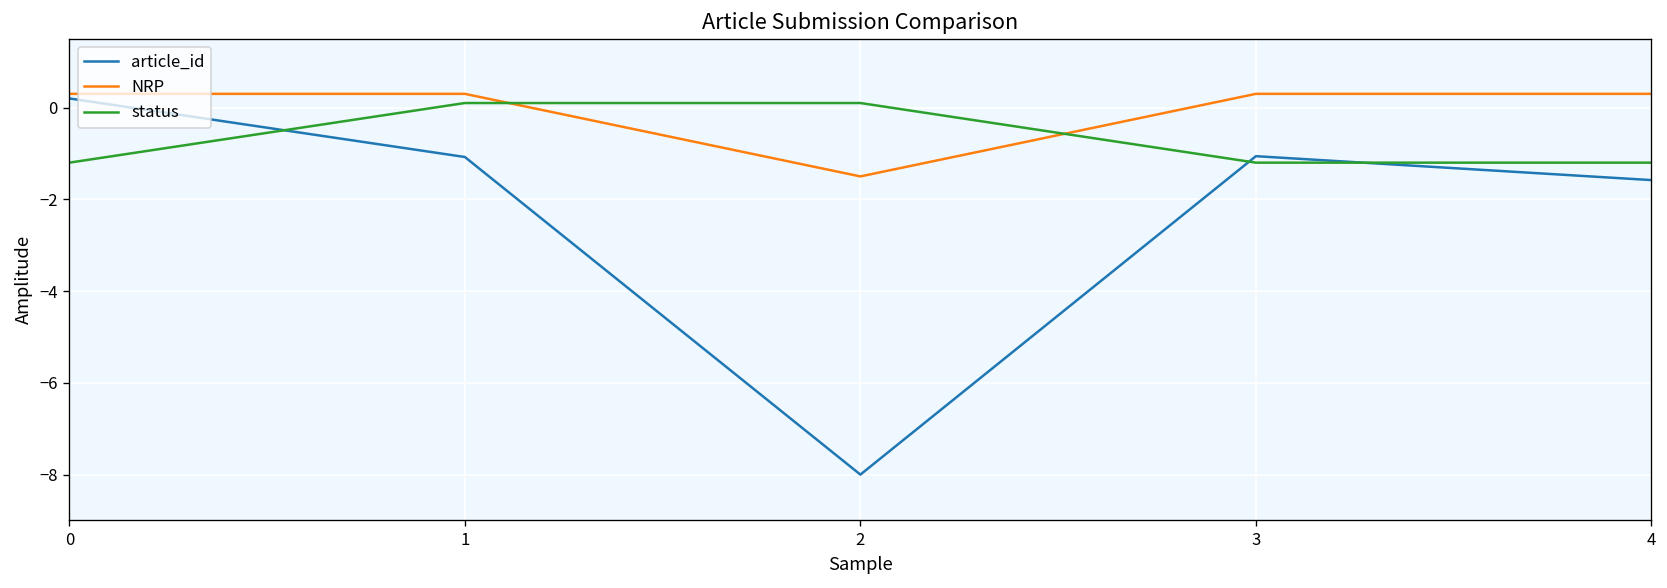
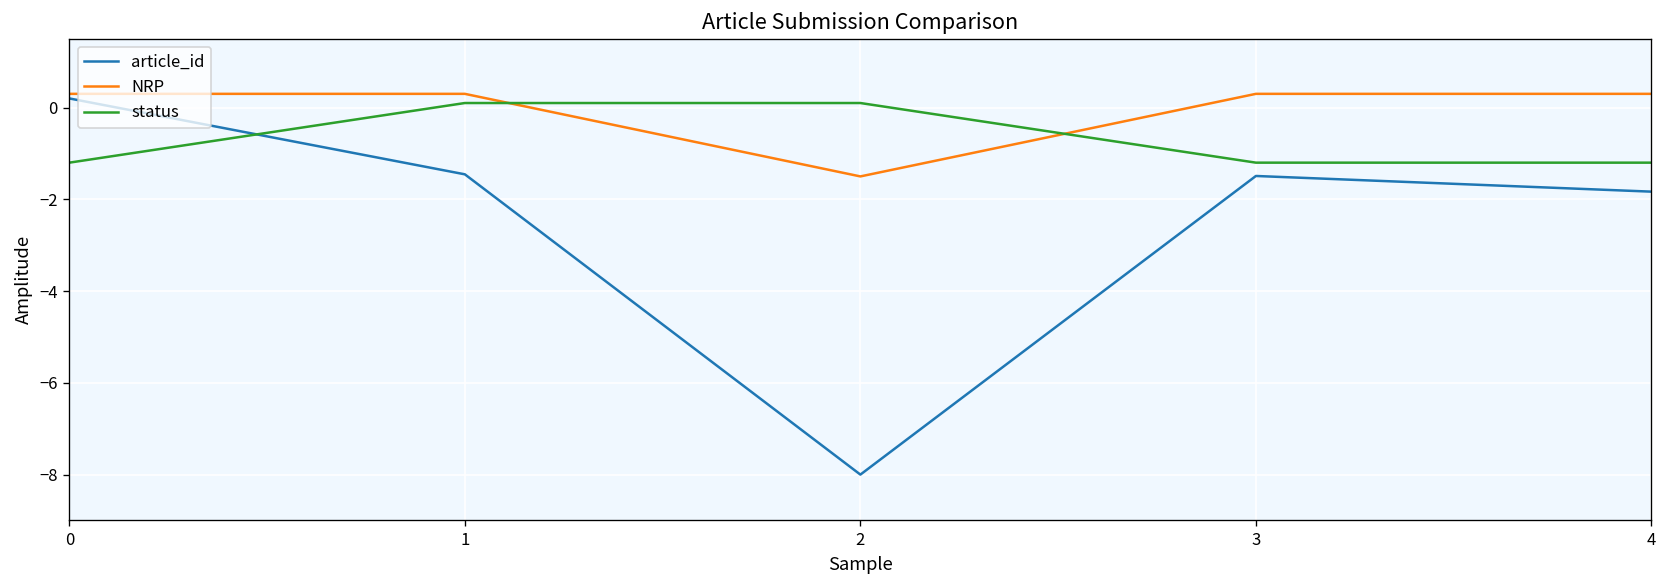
article_id, 1: -1.1 -> -1.5
article_id, 3: -1.1 -> -1.5
article_id, 4: -1.6 -> -1.8
